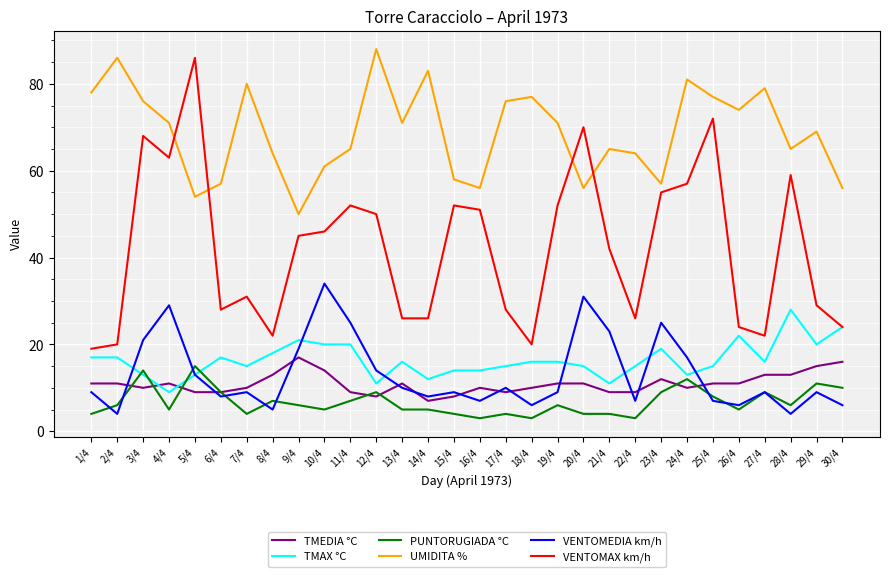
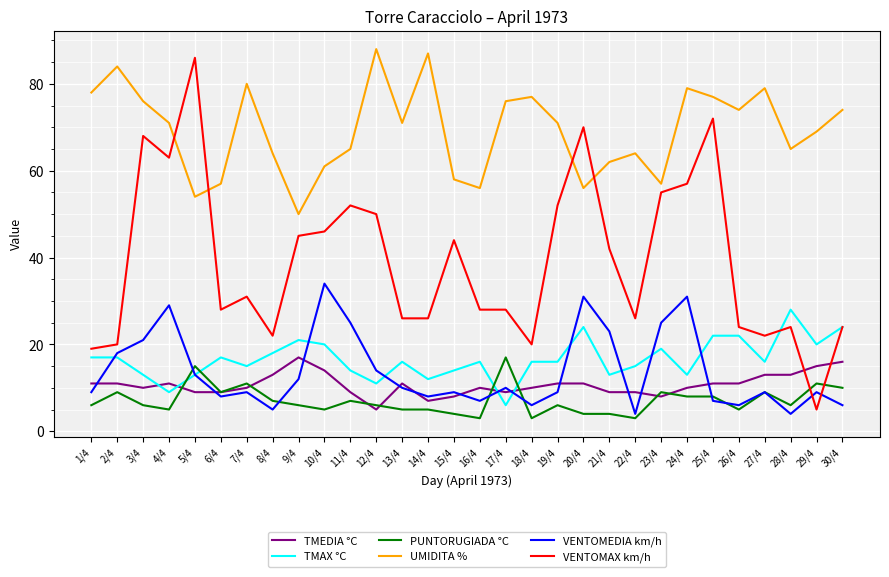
PUNTORUGIADA °C, 1/4: 4 -> 6
PUNTORUGIADA °C, 2/4: 6 -> 9
UMIDITA %, 2/4: 86 -> 84
VENTOMEDIA km/h, 2/4: 4 -> 18
PUNTORUGIADA °C, 3/4: 14 -> 6
PUNTORUGIADA °C, 7/4: 4 -> 11
VENTOMEDIA km/h, 9/4: 19 -> 12
TMAX °C, 11/4: 20 -> 14
TMEDIA °C, 12/4: 8 -> 5
PUNTORUGIADA °C, 12/4: 9 -> 6
UMIDITA %, 14/4: 83 -> 87
VENTOMAX km/h, 15/4: 52 -> 44
TMAX °C, 16/4: 14 -> 16
VENTOMAX km/h, 16/4: 51 -> 28
TMAX °C, 17/4: 15 -> 6
PUNTORUGIADA °C, 17/4: 4 -> 17
TMAX °C, 20/4: 15 -> 24
TMAX °C, 21/4: 11 -> 13
UMIDITA %, 21/4: 65 -> 62
VENTOMEDIA km/h, 22/4: 7 -> 4
TMEDIA °C, 23/4: 12 -> 8
PUNTORUGIADA °C, 24/4: 12 -> 8
UMIDITA %, 24/4: 81 -> 79
VENTOMEDIA km/h, 24/4: 17 -> 31
TMAX °C, 25/4: 15 -> 22
VENTOMAX km/h, 28/4: 59 -> 24
VENTOMAX km/h, 29/4: 29 -> 5
UMIDITA %, 30/4: 56 -> 74
